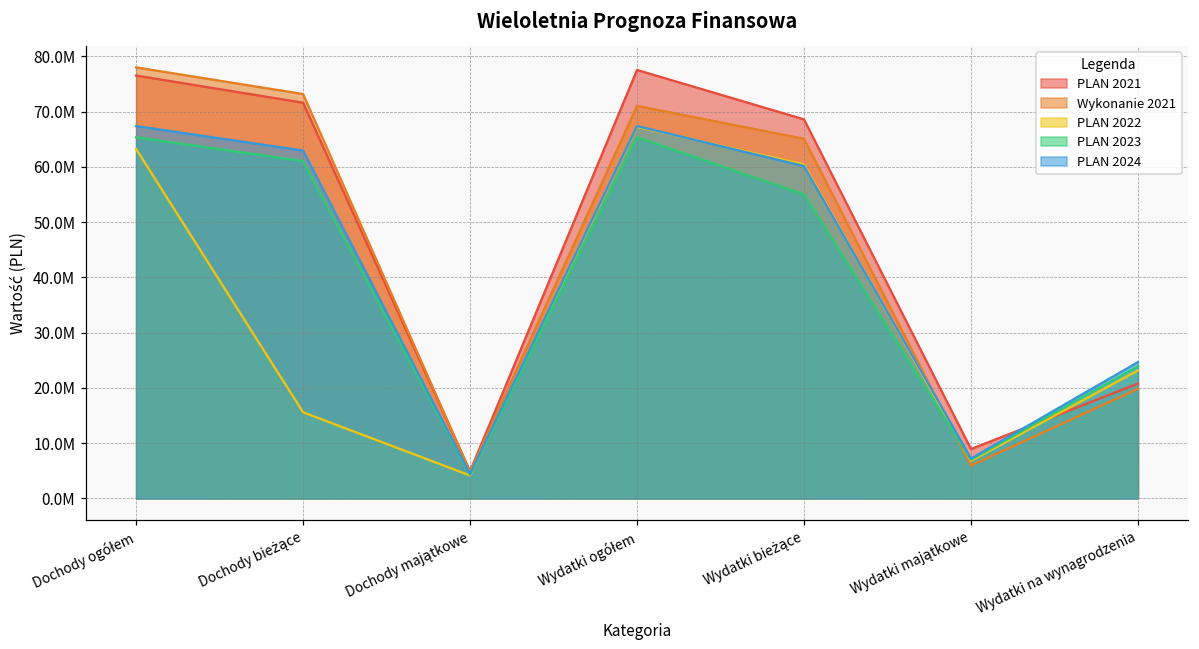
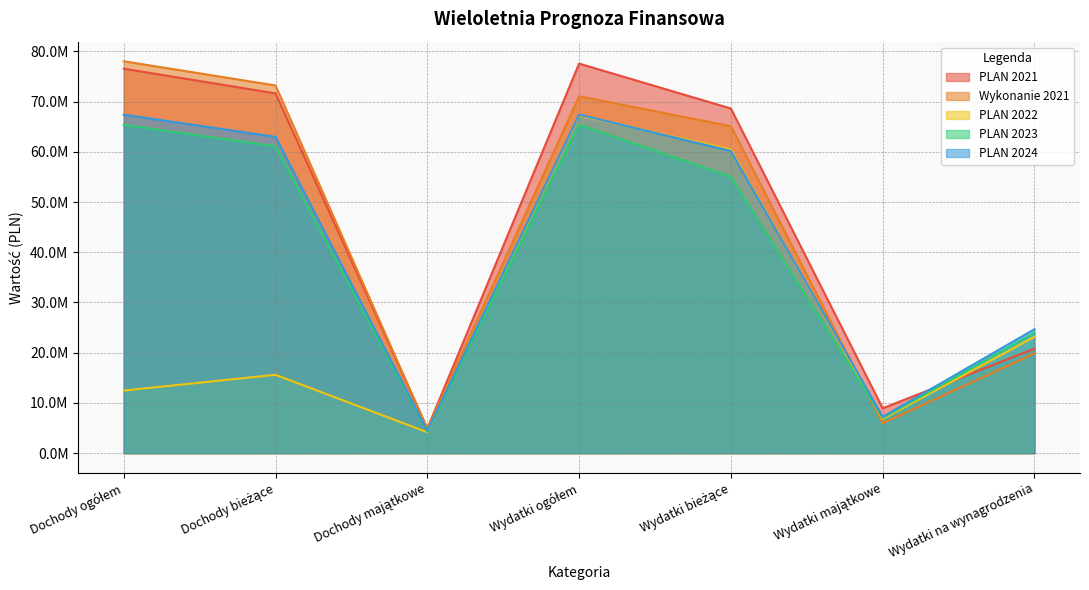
PLAN 2022, Dochody ogółem: 63000000 -> 12000000
